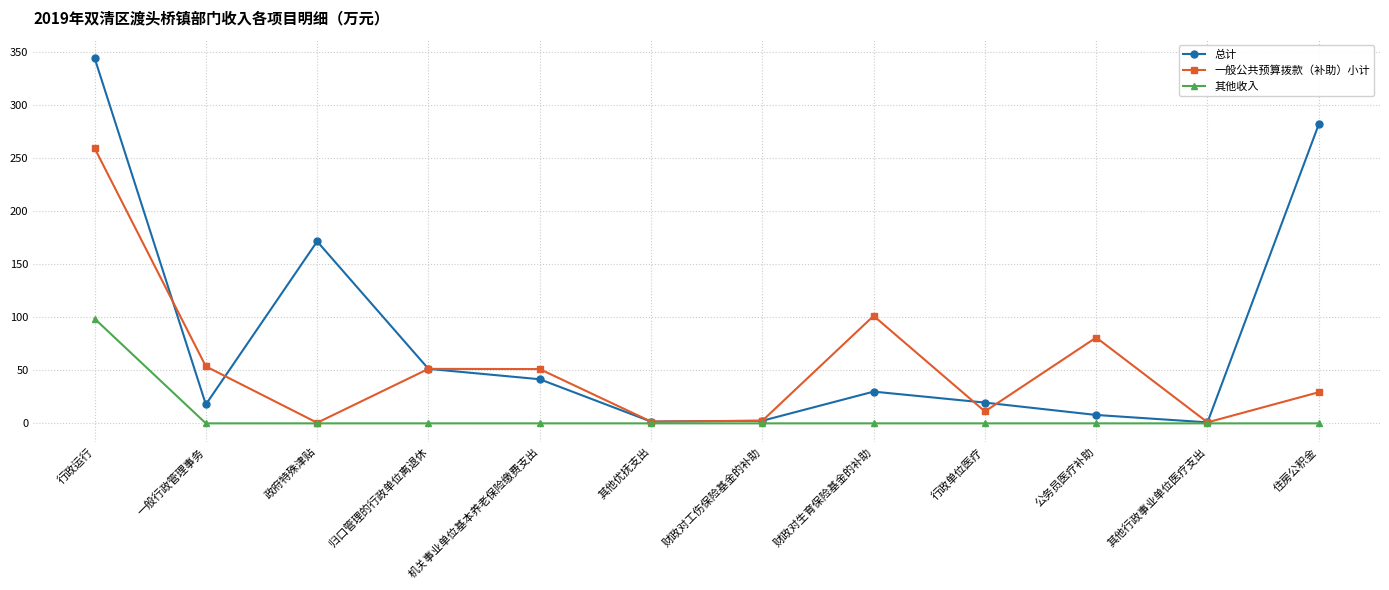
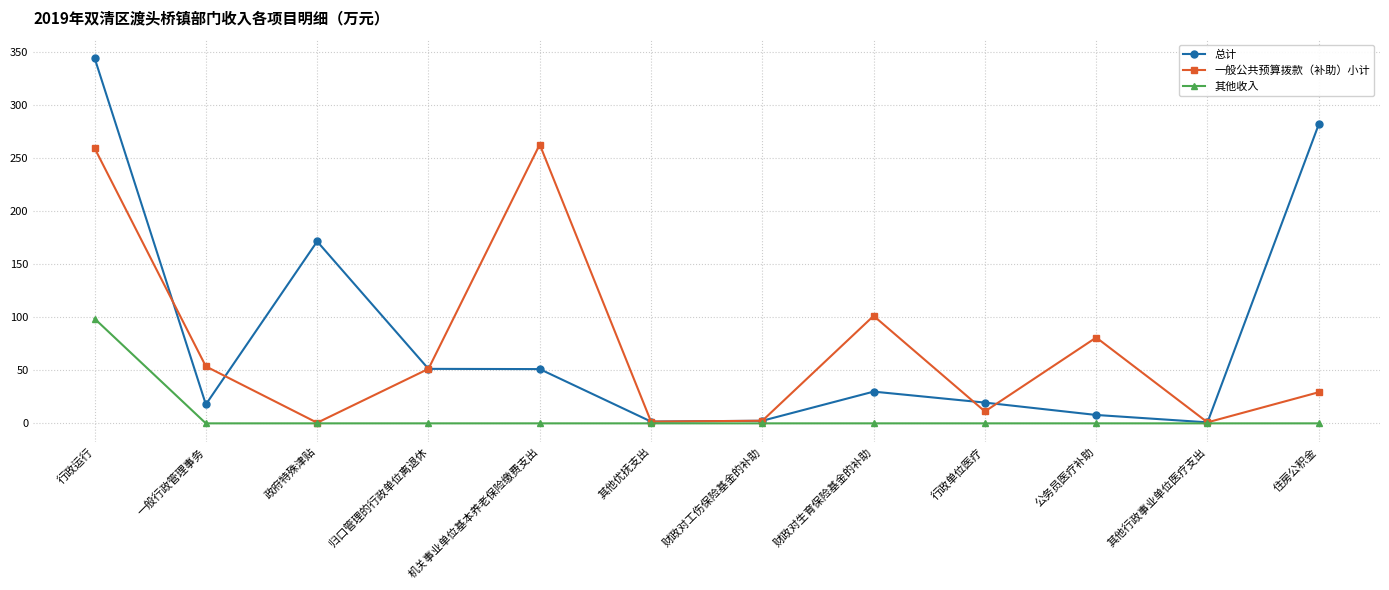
总计, 机关事业单位基本养老保险缴费支出: 42 -> 51
一般公共预算拨款（补助）小计, 机关事业单位基本养老保险缴费支出: 51 -> 263
